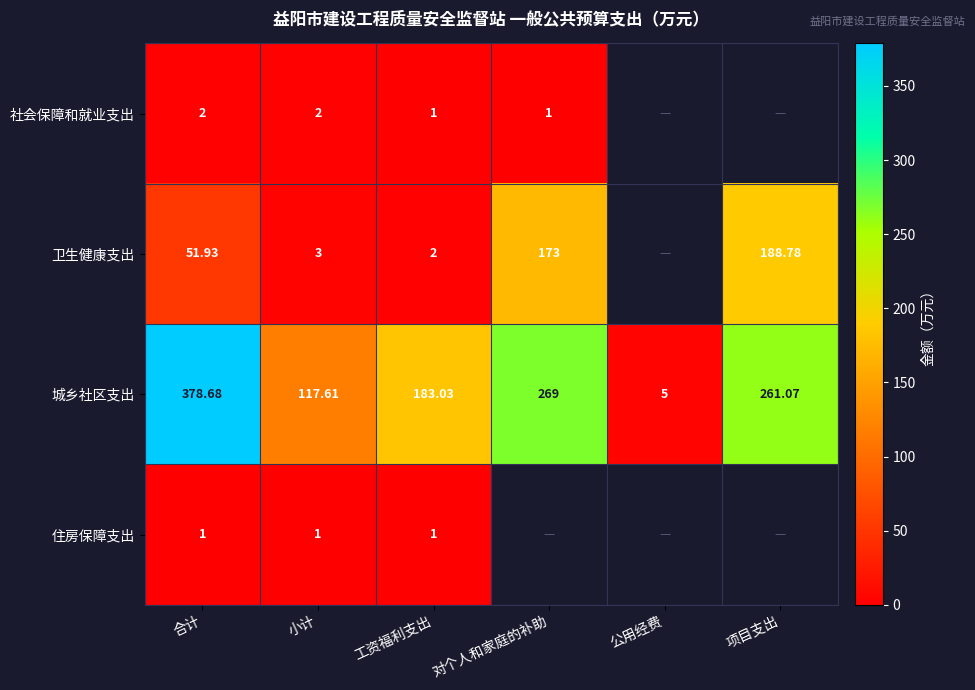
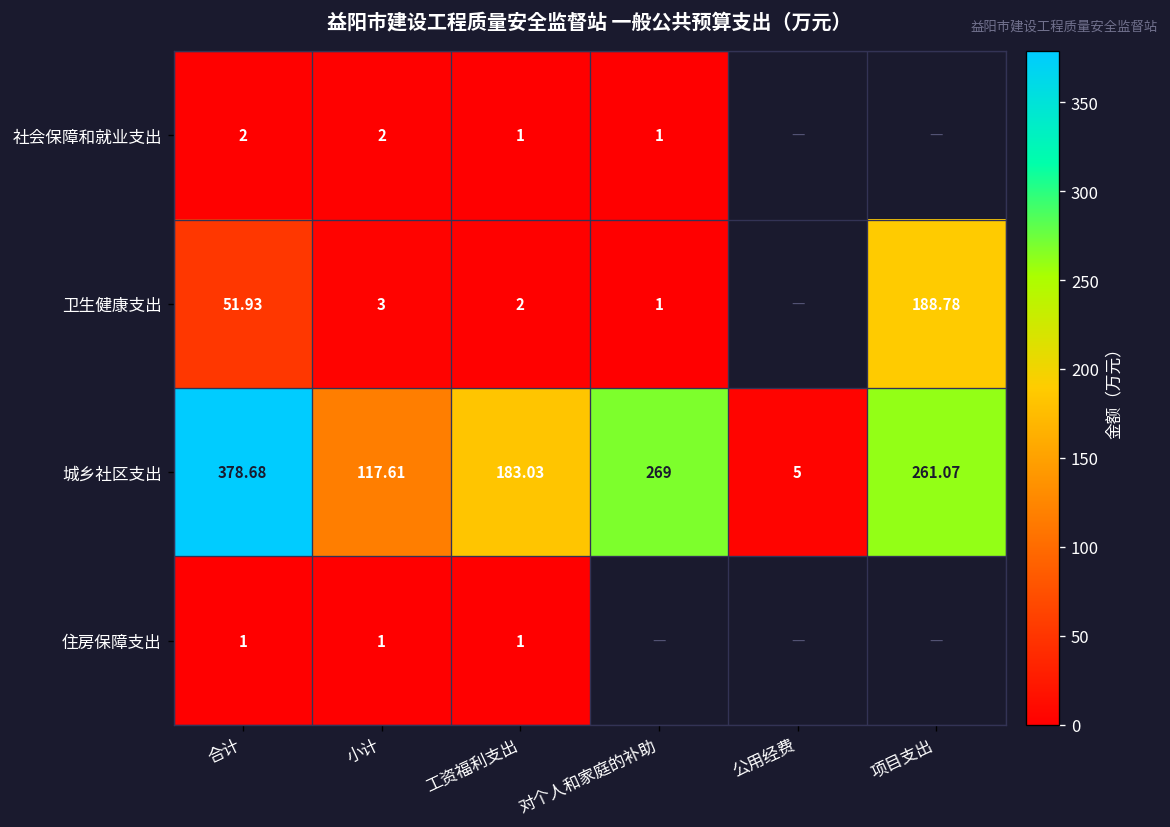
卫生健康支出, 对个人和家庭的补助: 173 -> 1
